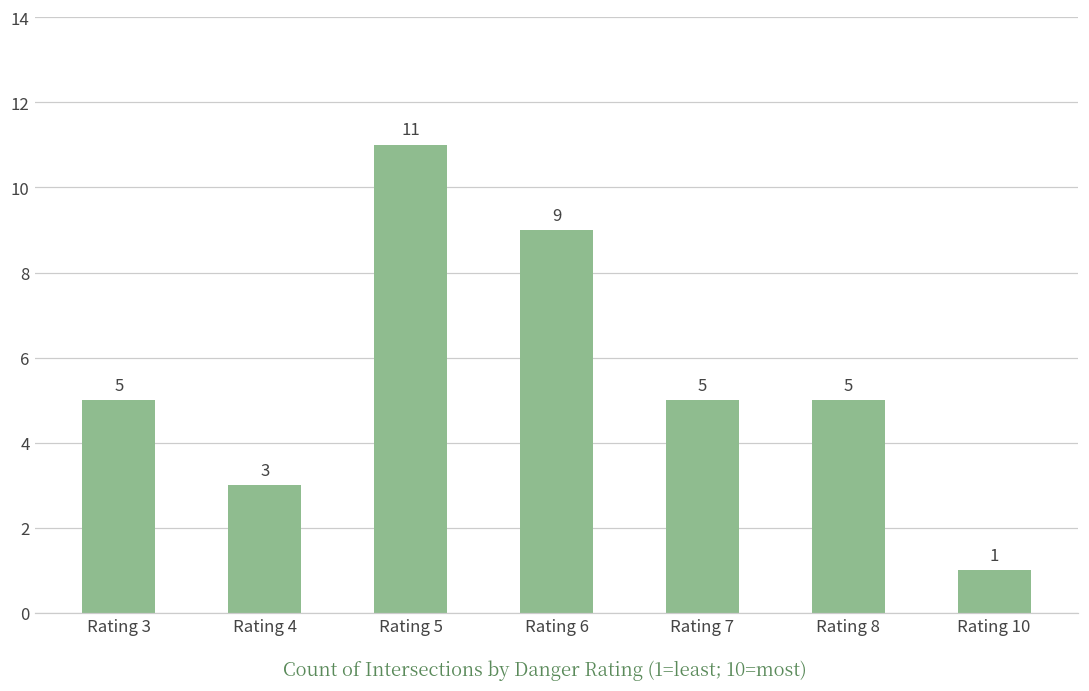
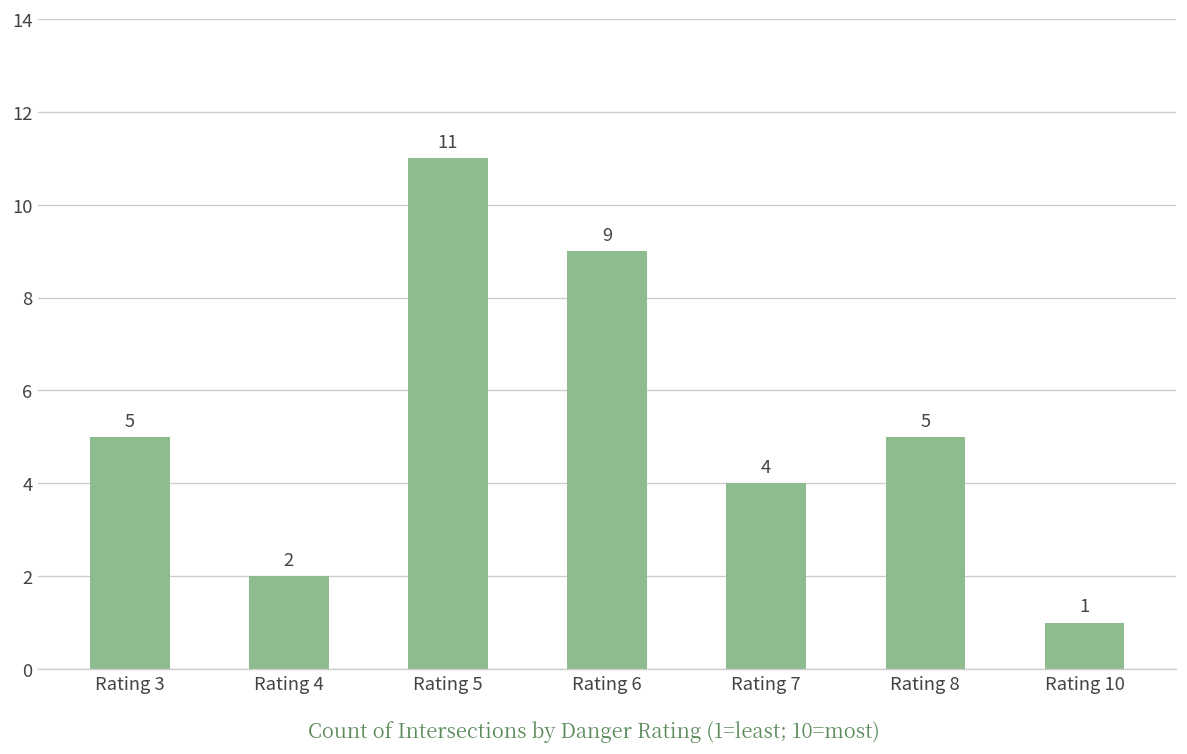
Rating 4: 3 -> 2
Rating 7: 5 -> 4
